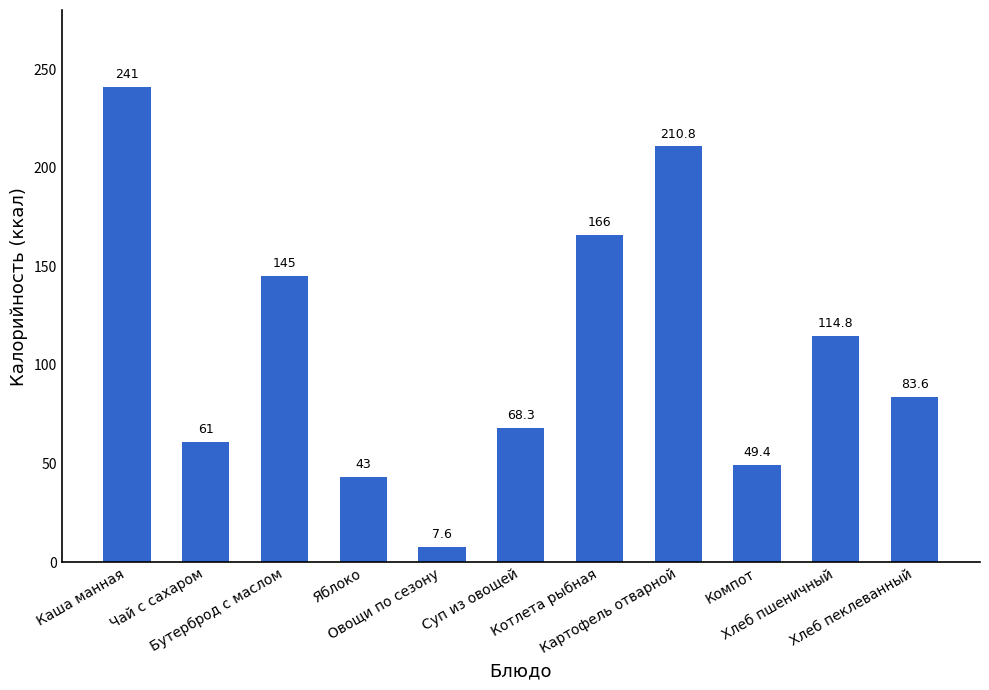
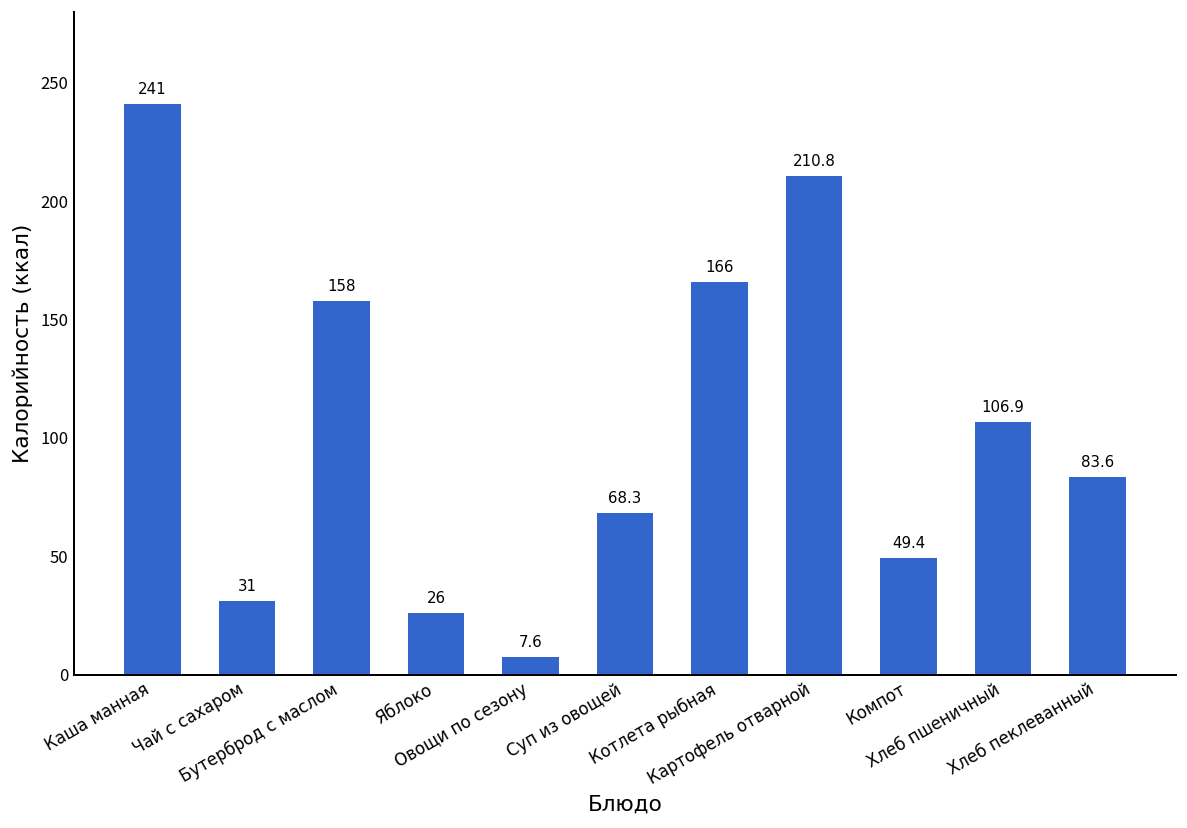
Чай с сахаром: 61 -> 31
Бутерброд с маслом: 145 -> 158
Яблоко: 43 -> 26
Хлеб пшеничный: 114.8 -> 106.9
